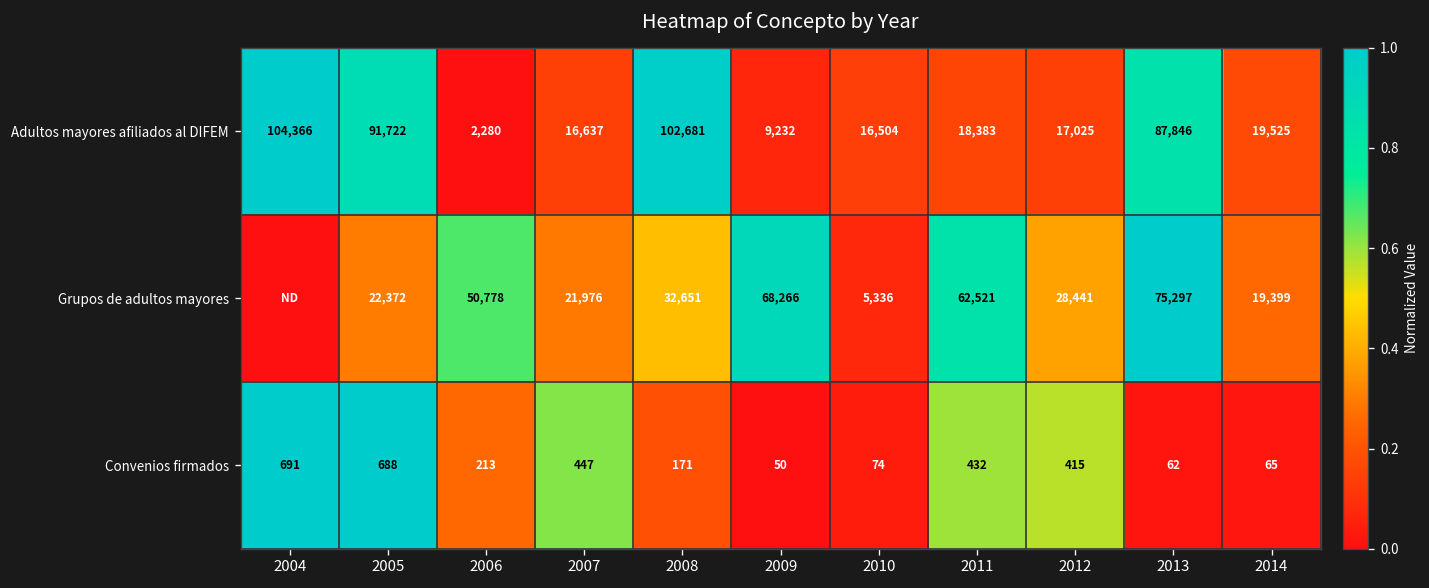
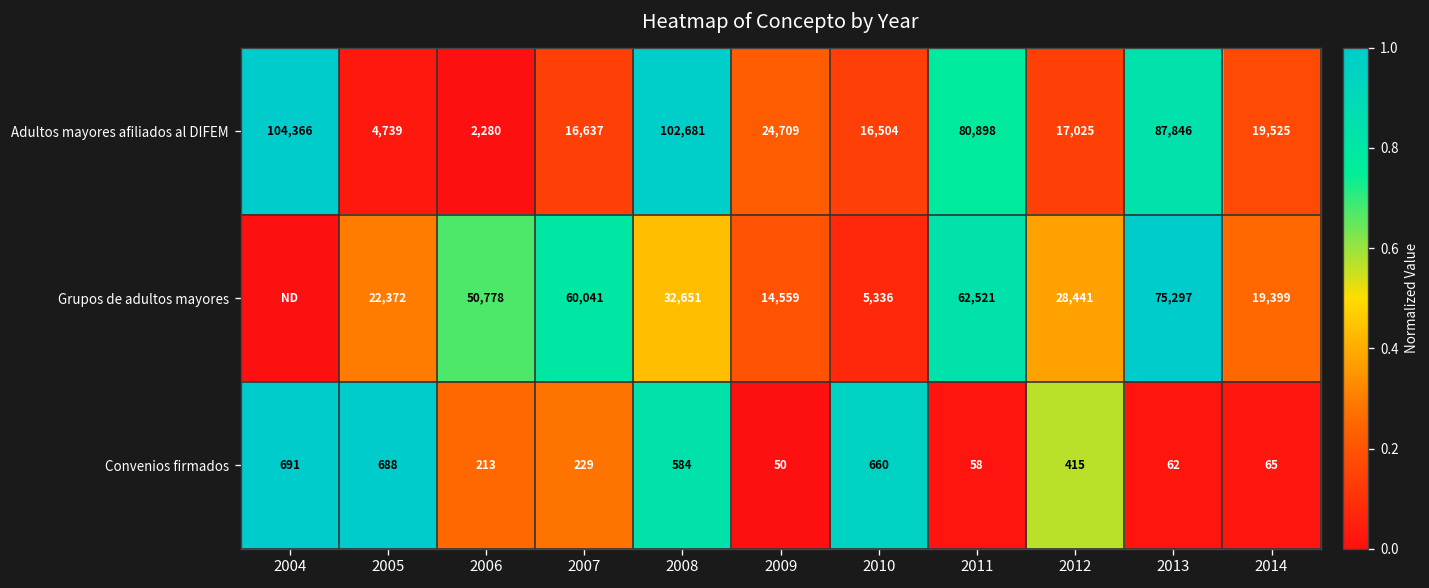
Adultos mayores afiliados al DIFEM, 2005: 91,722 -> 4,739
Adultos mayores afiliados al DIFEM, 2009: 9,232 -> 24,709
Adultos mayores afiliados al DIFEM, 2011: 18,383 -> 80,898
Grupos de adultos mayores, 2007: 21,976 -> 60,041
Grupos de adultos mayores, 2009: 68,266 -> 14,559
Convenios firmados, 2007: 447 -> 229
Convenios firmados, 2008: 171 -> 584
Convenios firmados, 2010: 74 -> 660
Convenios firmados, 2011: 432 -> 58
